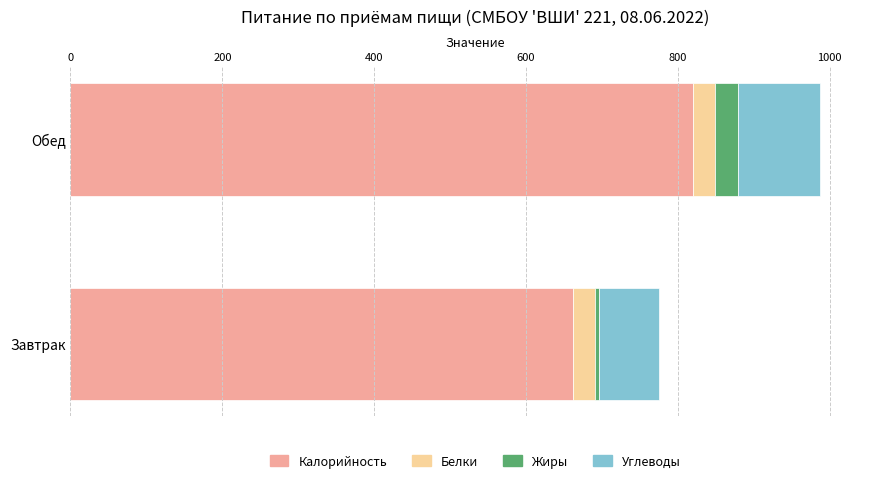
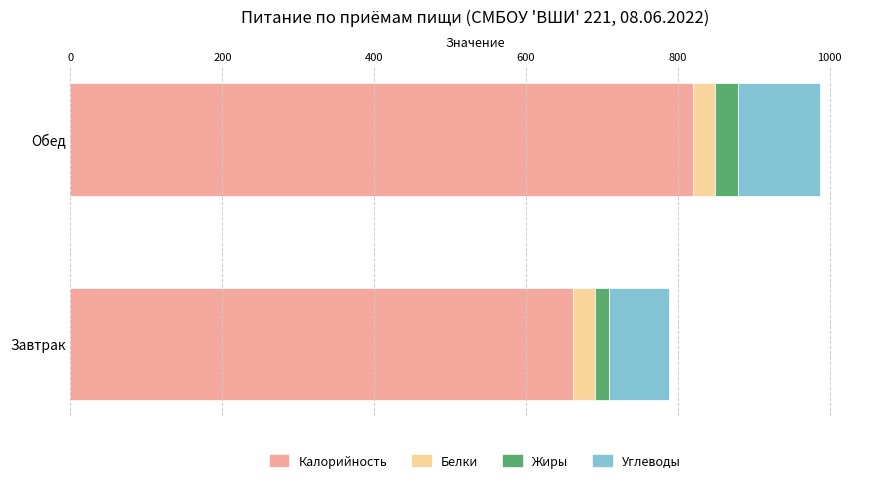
Жиры, Завтрак: 10 -> 20
